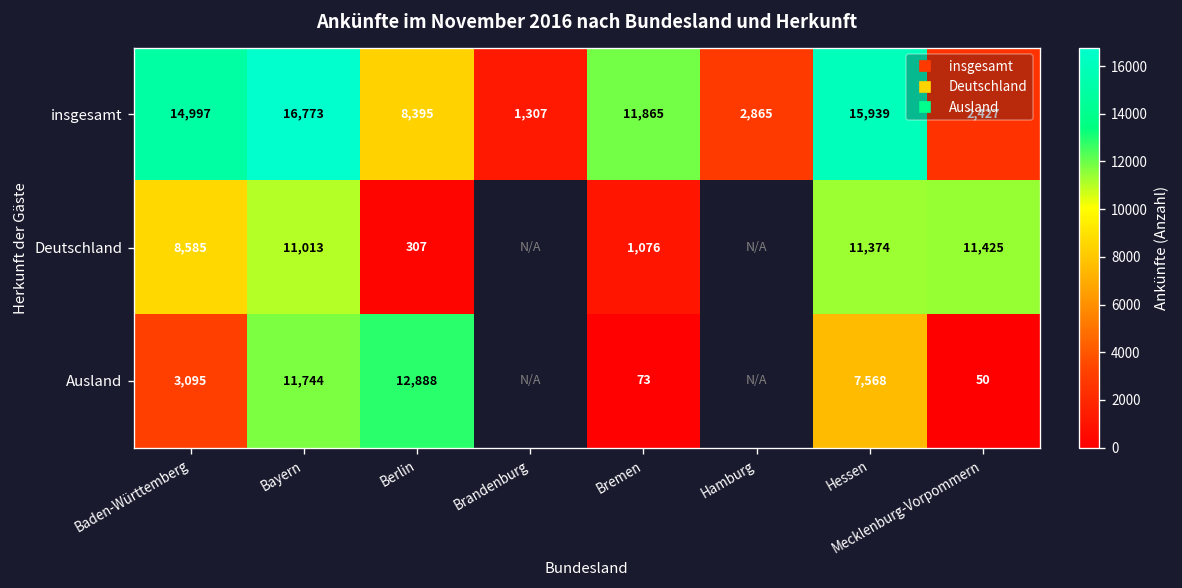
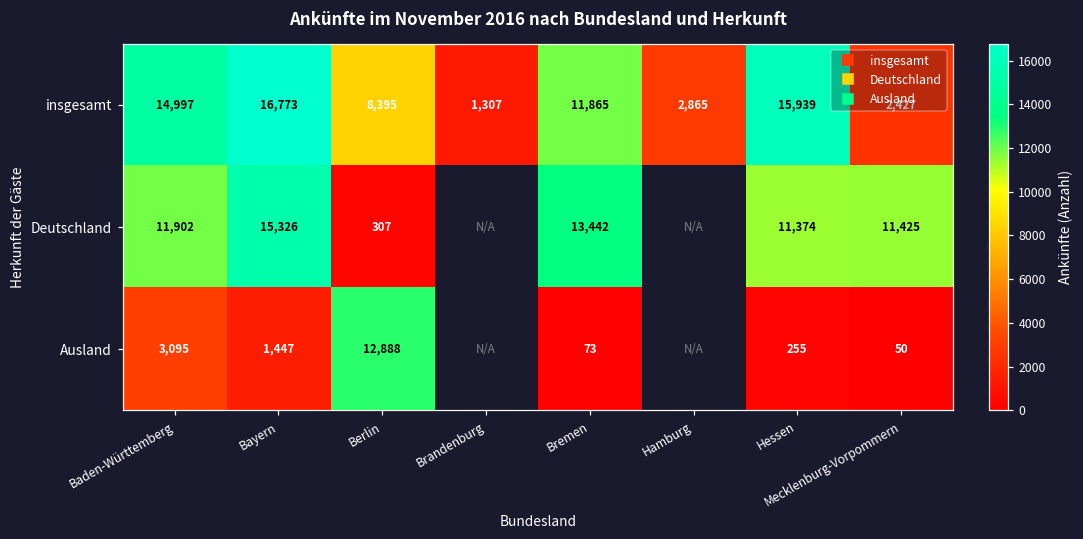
Deutschland, Baden-Württemberg: 8,585 -> 11,902
Deutschland, Bayern: 11,013 -> 15,326
Deutschland, Bremen: 1,076 -> 13,442
Ausland, Bayern: 11,744 -> 1,447
Ausland, Hessen: 7,568 -> 255
